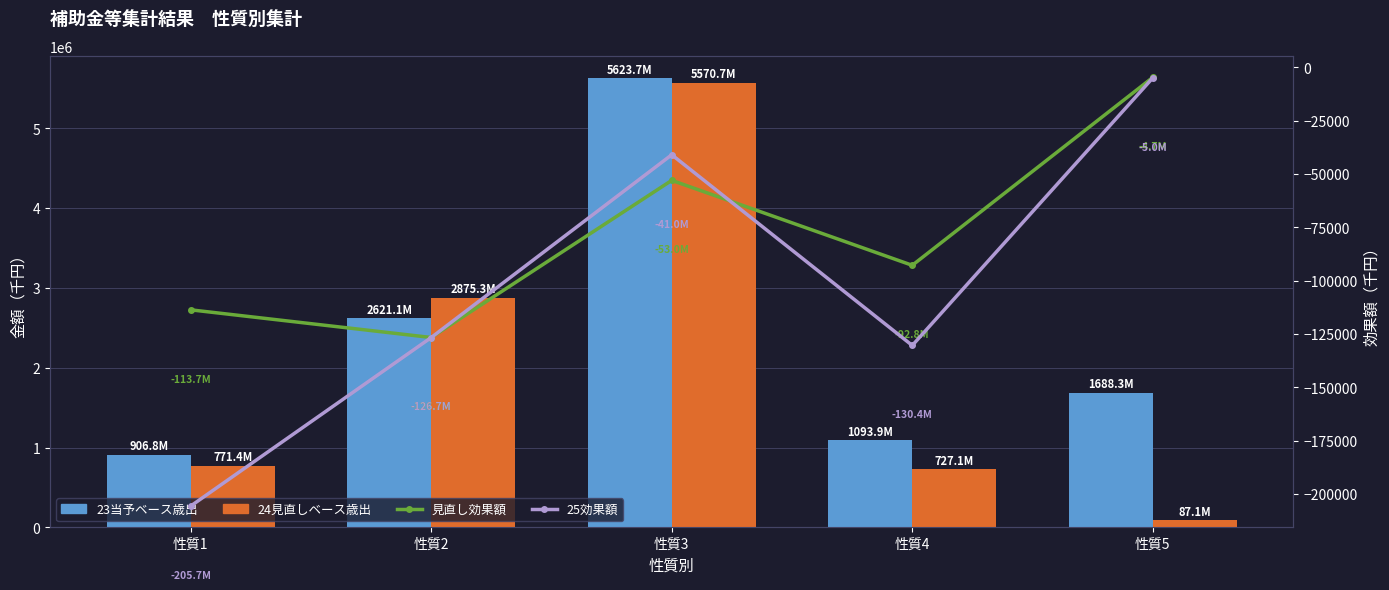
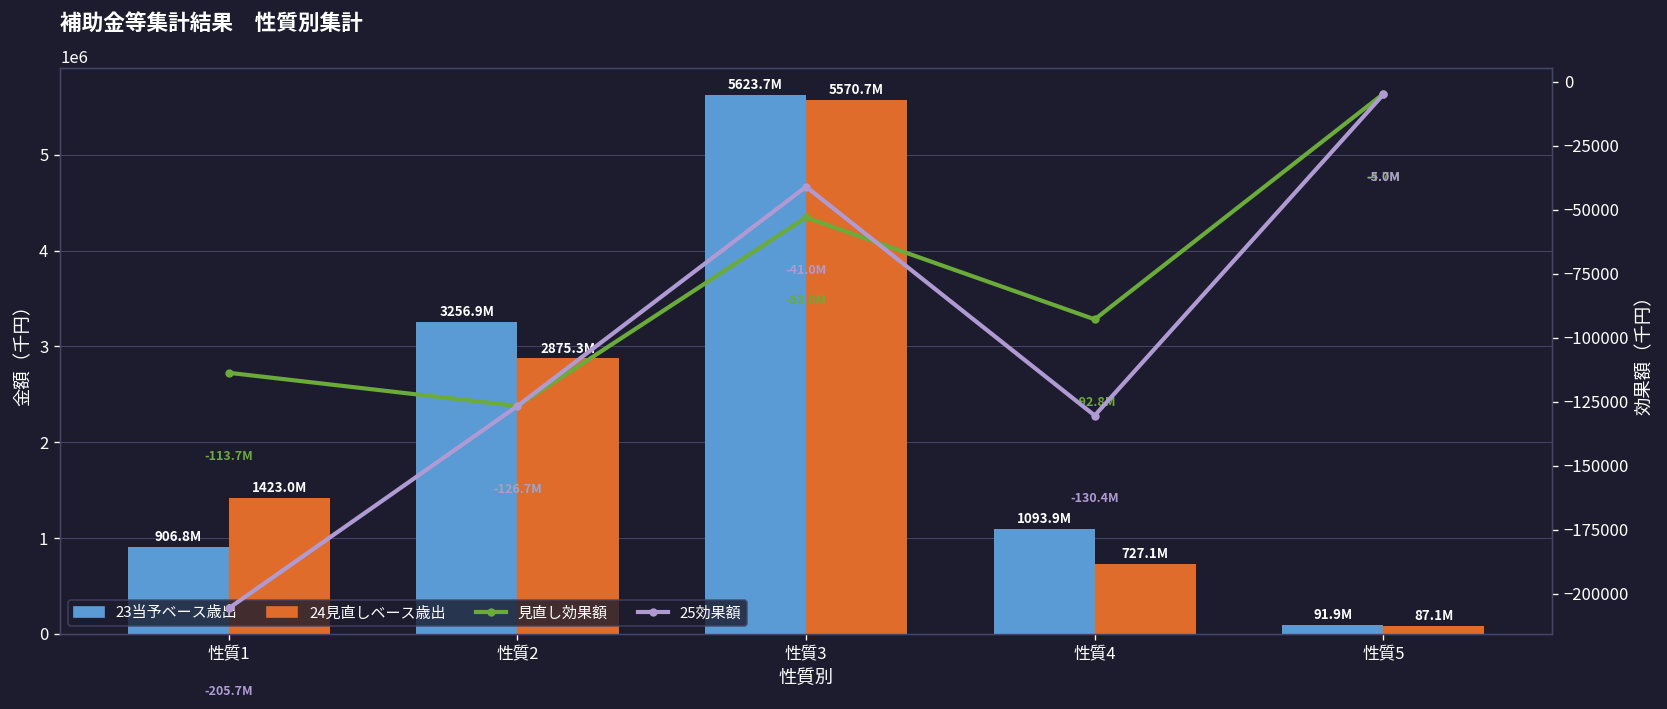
24見直しベース歳出, 性質1: 771.4M -> 1423.0M
23当予ベース歳出, 性質2: 2621.1M -> 3256.9M
23当予ベース歳出, 性質5: 1688.3M -> 91.9M
